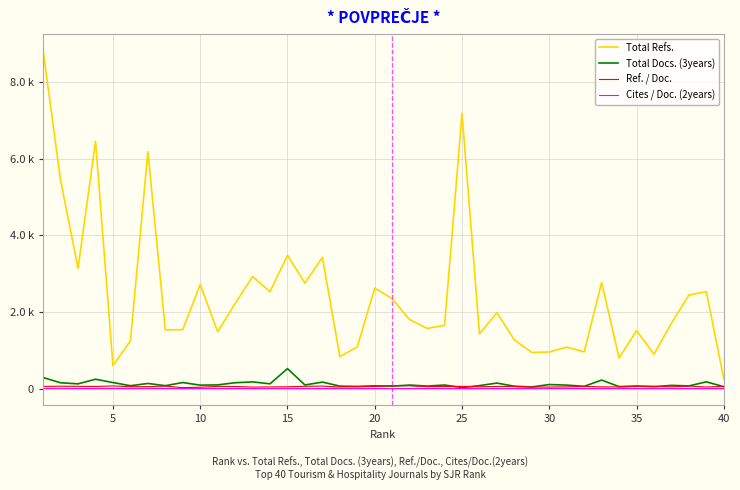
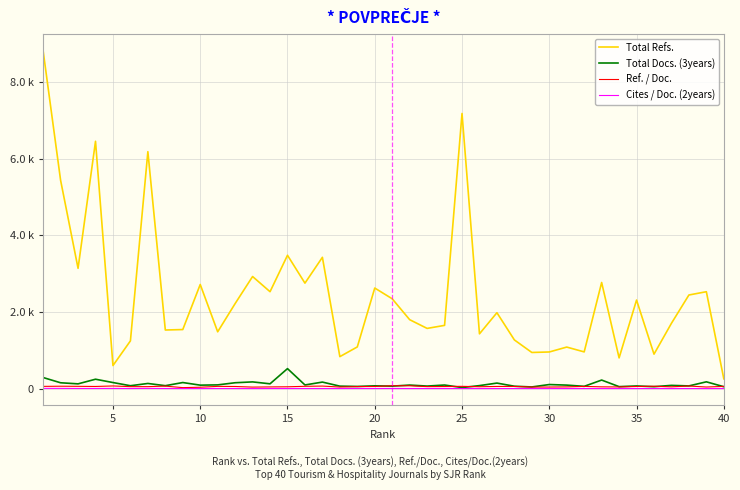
Total Refs., 35: 1500 -> 2300
